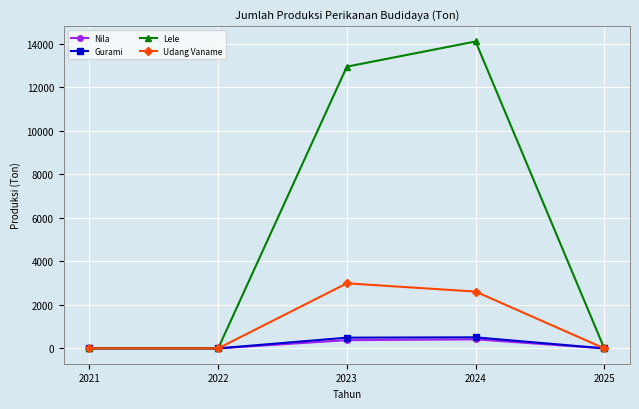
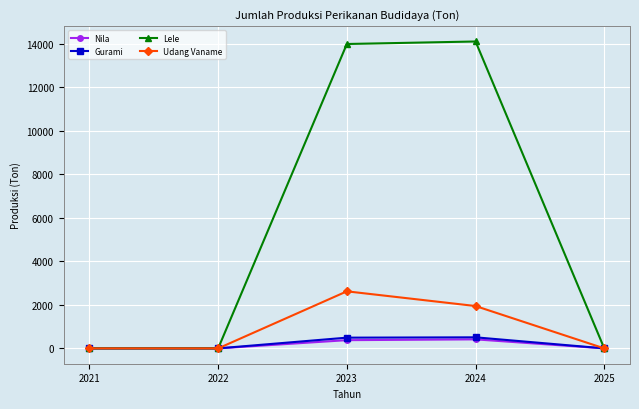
Lele, 2023: 12900 -> 14000
Udang Vaname, 2023: 3000 -> 2600
Udang Vaname, 2024: 2600 -> 1900
